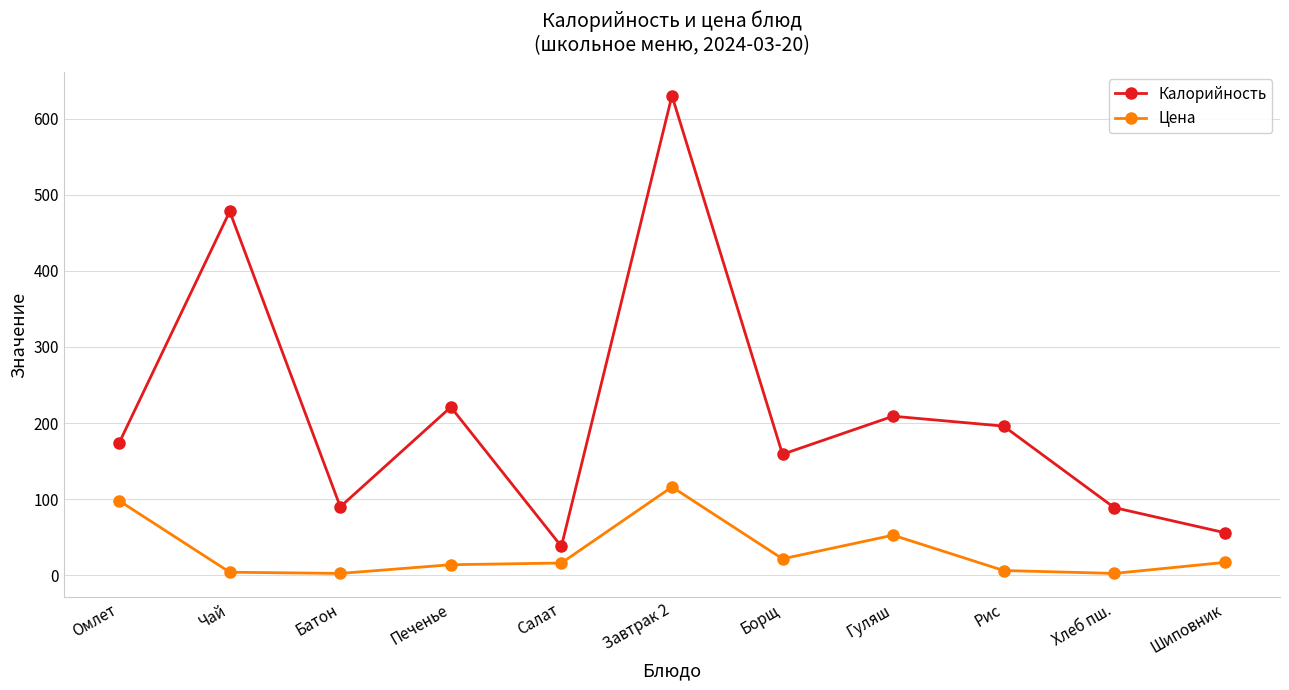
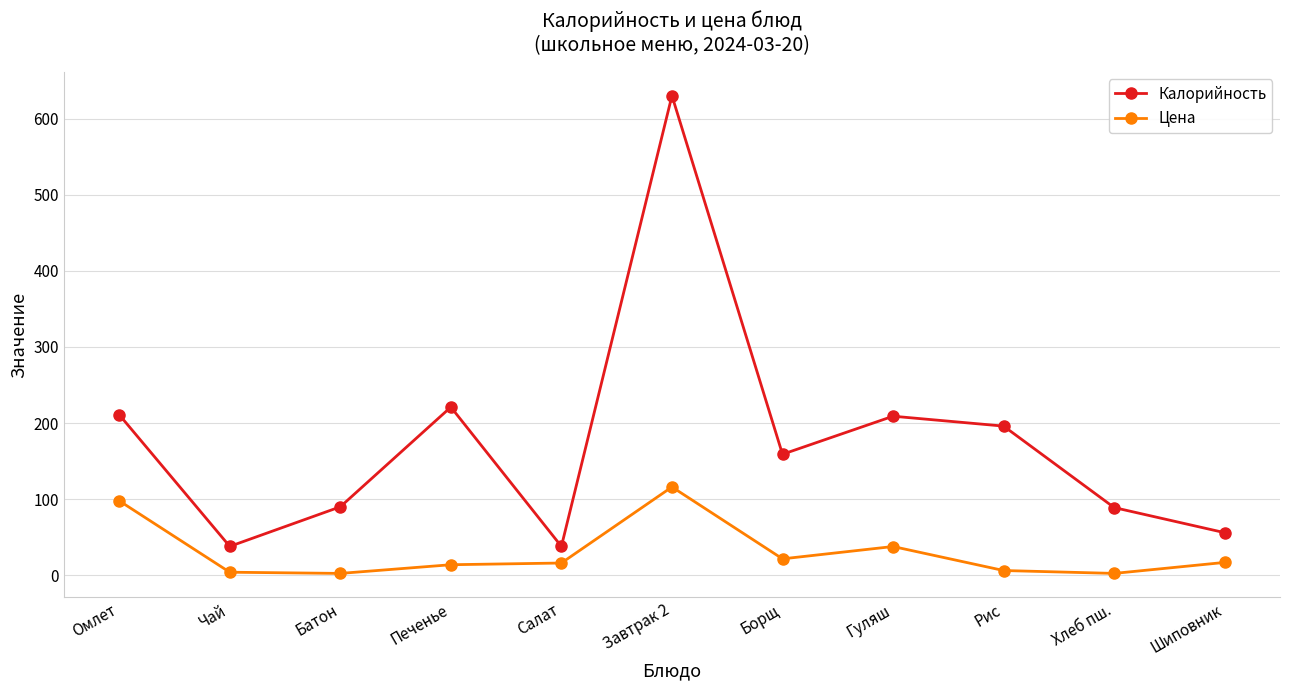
Калорийность, Омлет: 170 -> 210
Калорийность, Чай: 480 -> 40
Цена, Гуляш: 50 -> 40
